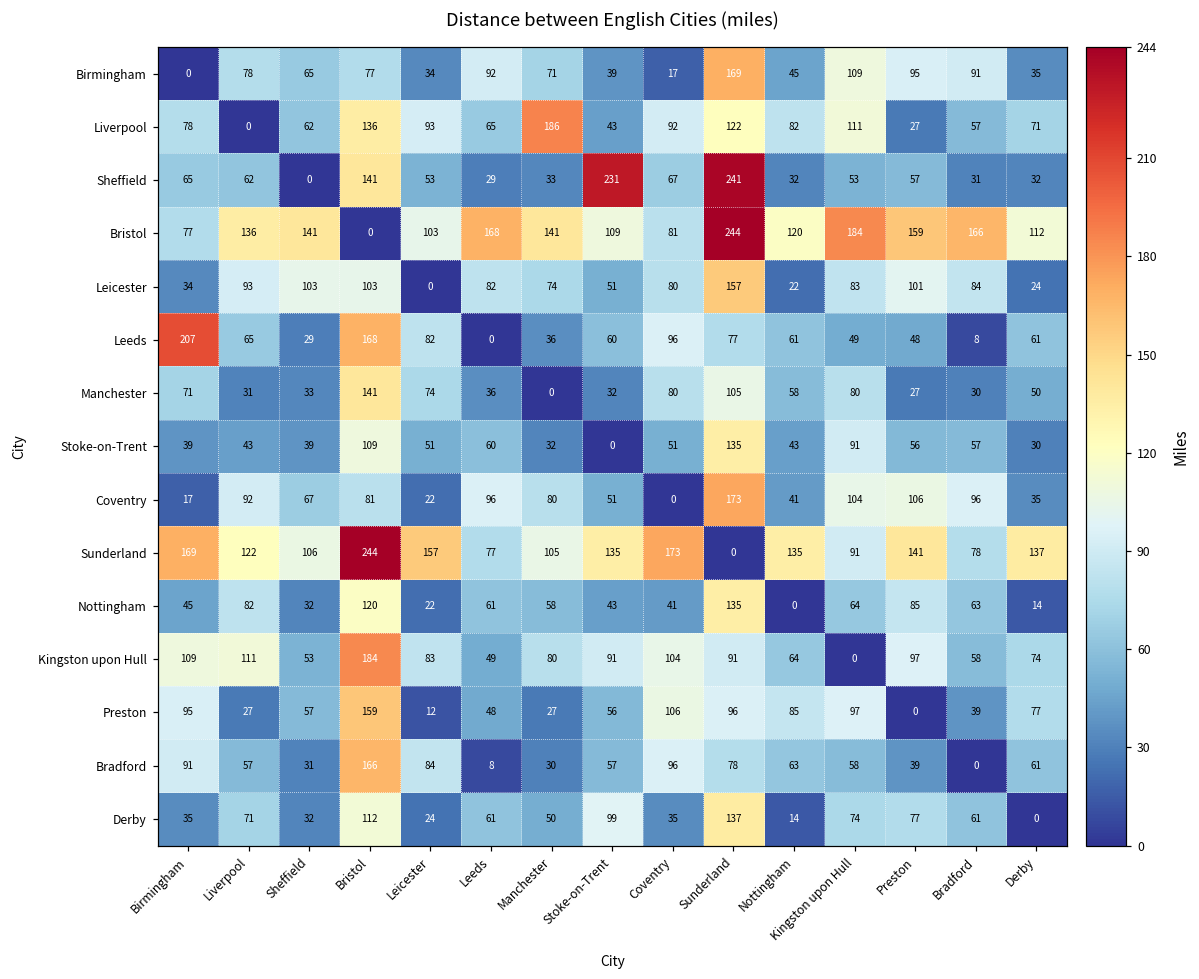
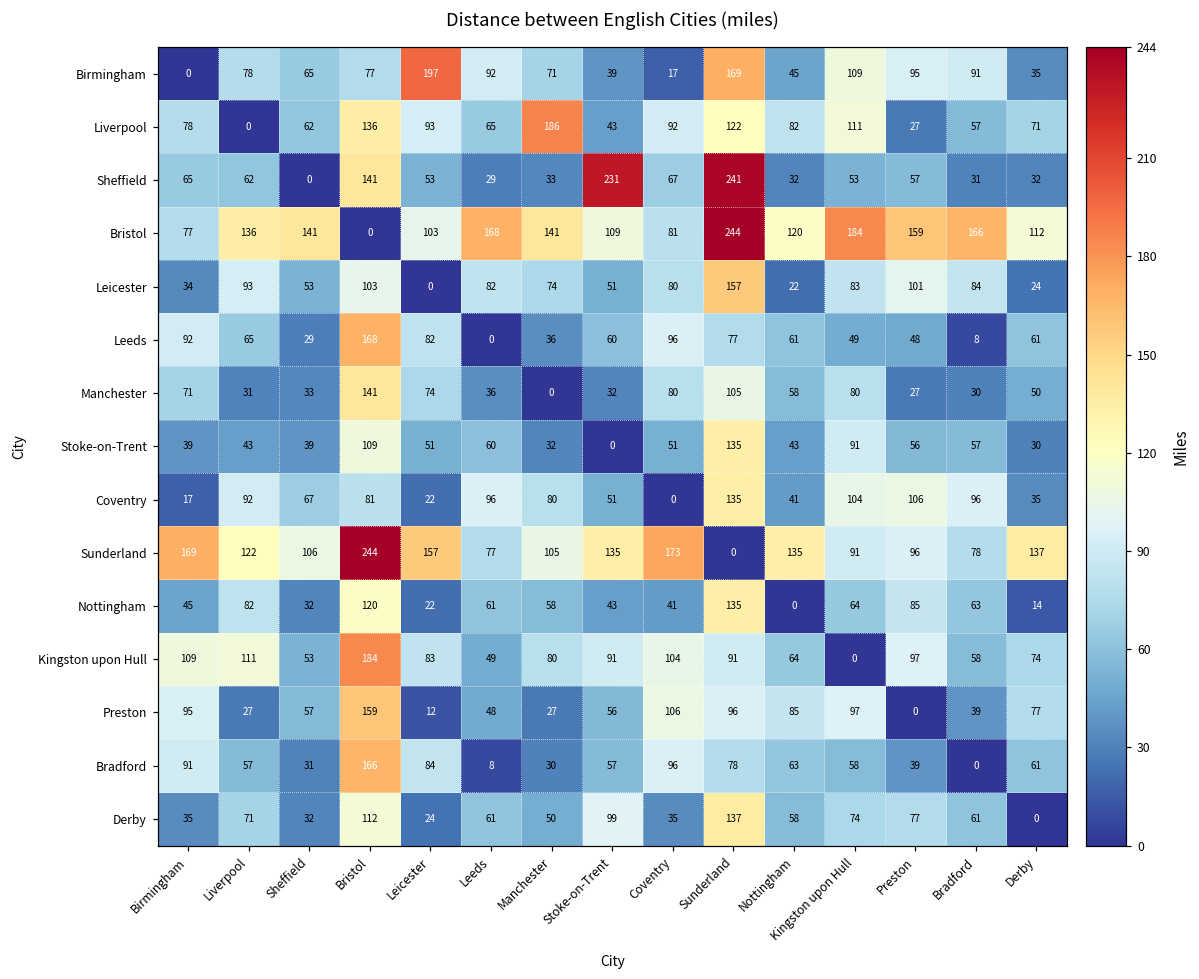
Birmingham, Leicester: 34 -> 197
Leicester, Sheffield: 103 -> 53
Leeds, Birmingham: 207 -> 92
Coventry, Sunderland: 173 -> 135
Sunderland, Preston: 141 -> 96
Derby, Nottingham: 14 -> 58
